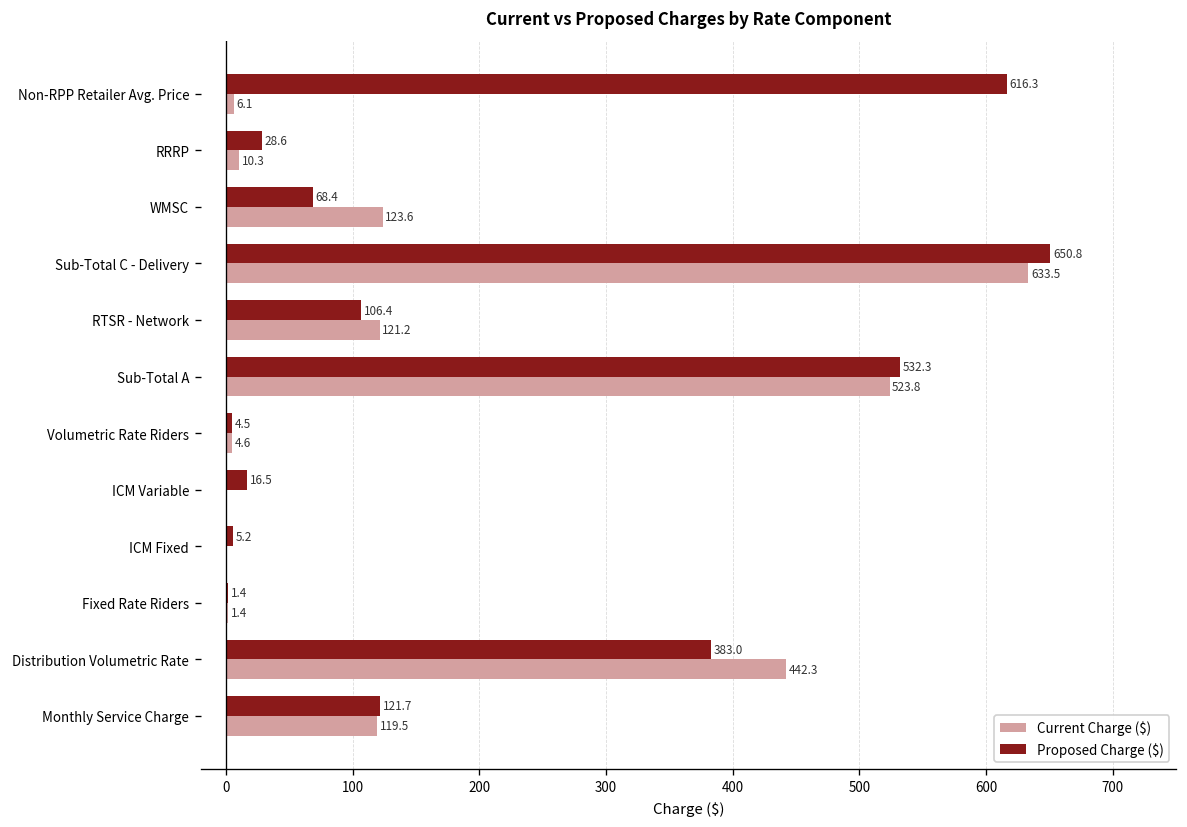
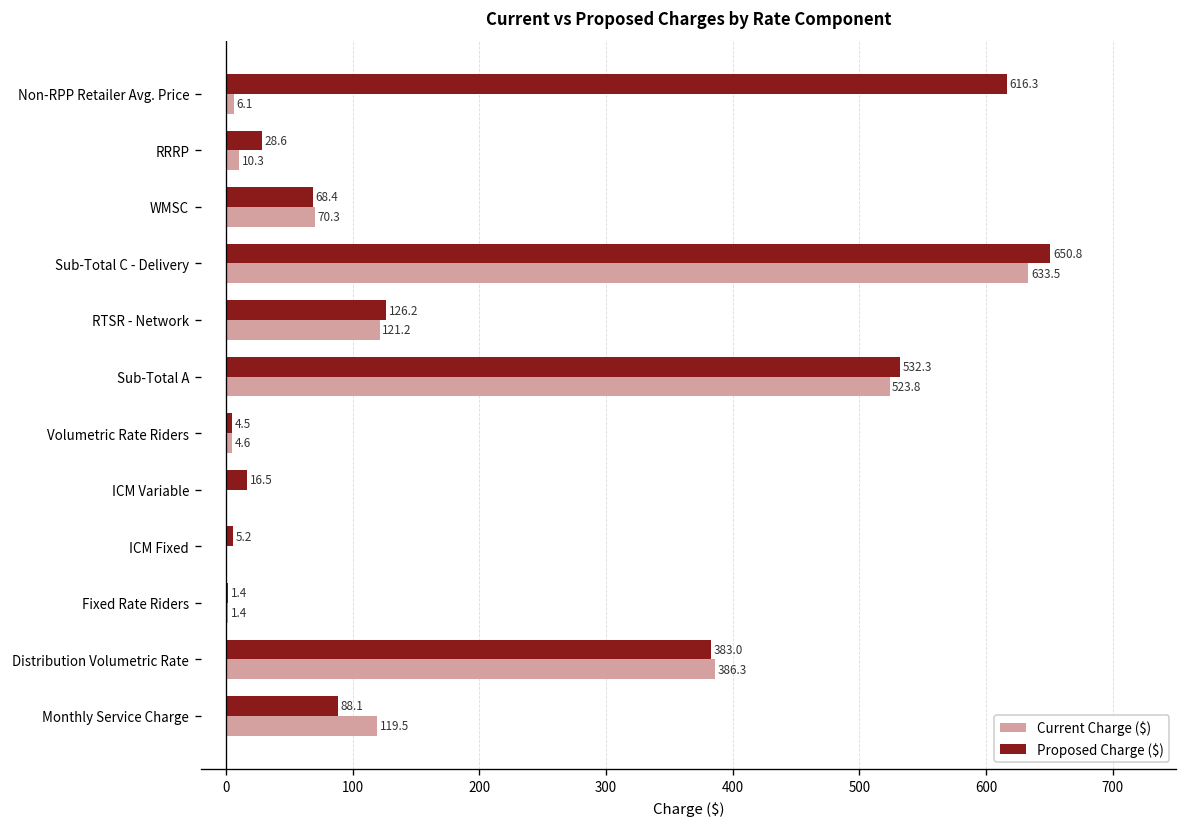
Current Charge ($), WMSC: 123.6 -> 70.3
Proposed Charge ($), RTSR - Network: 106.4 -> 126.2
Current Charge ($), Distribution Volumetric Rate: 442.3 -> 386.3
Proposed Charge ($), Monthly Service Charge: 121.7 -> 88.1
